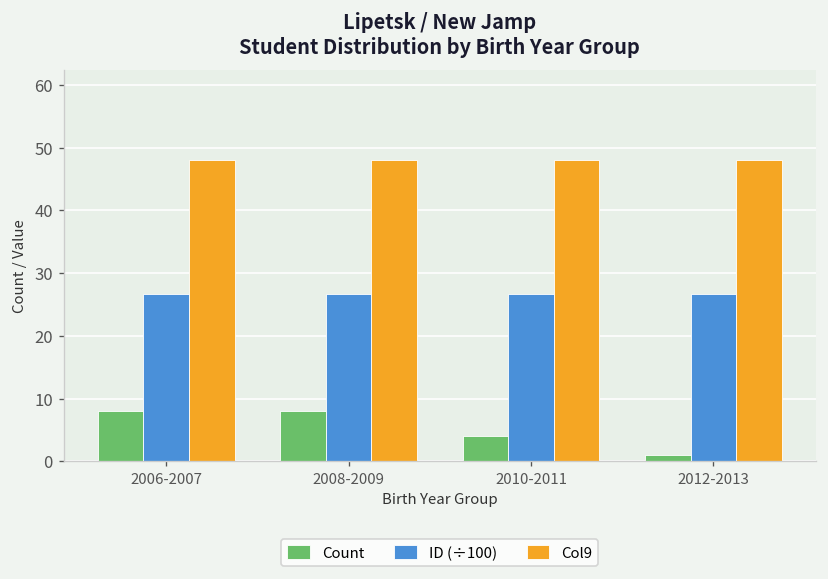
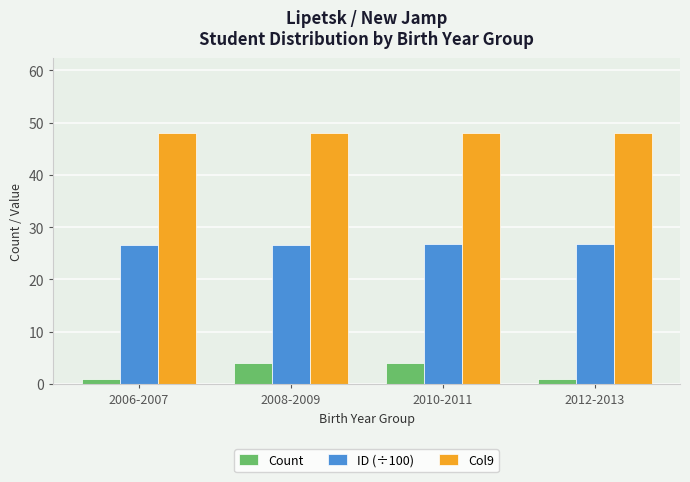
Count, 2006-2007: 8 -> 1
Count, 2008-2009: 8 -> 4
